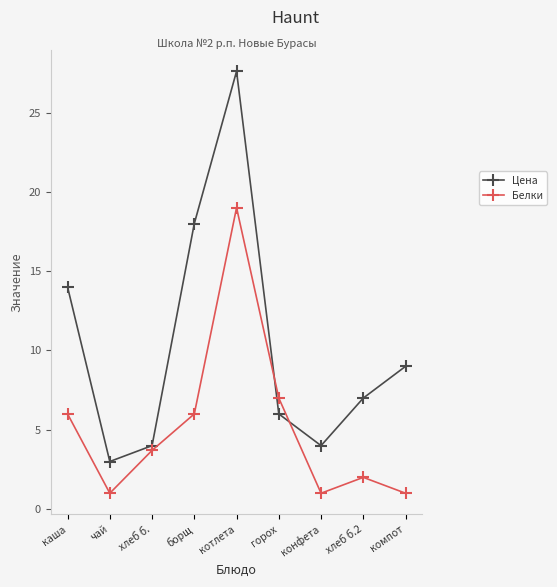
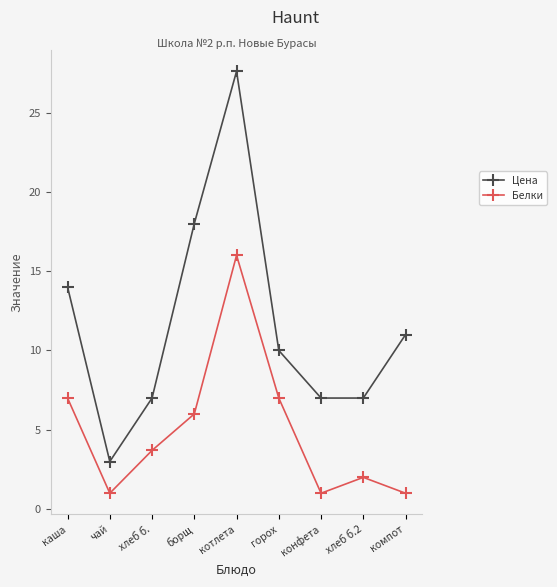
Белки, каша: 6 -> 7
Цена, хлеб б.: 4 -> 7
Белки, котлета: 19 -> 16
Цена, горох: 6 -> 10
Цена, конфета: 4 -> 7
Цена, компот: 9 -> 11
